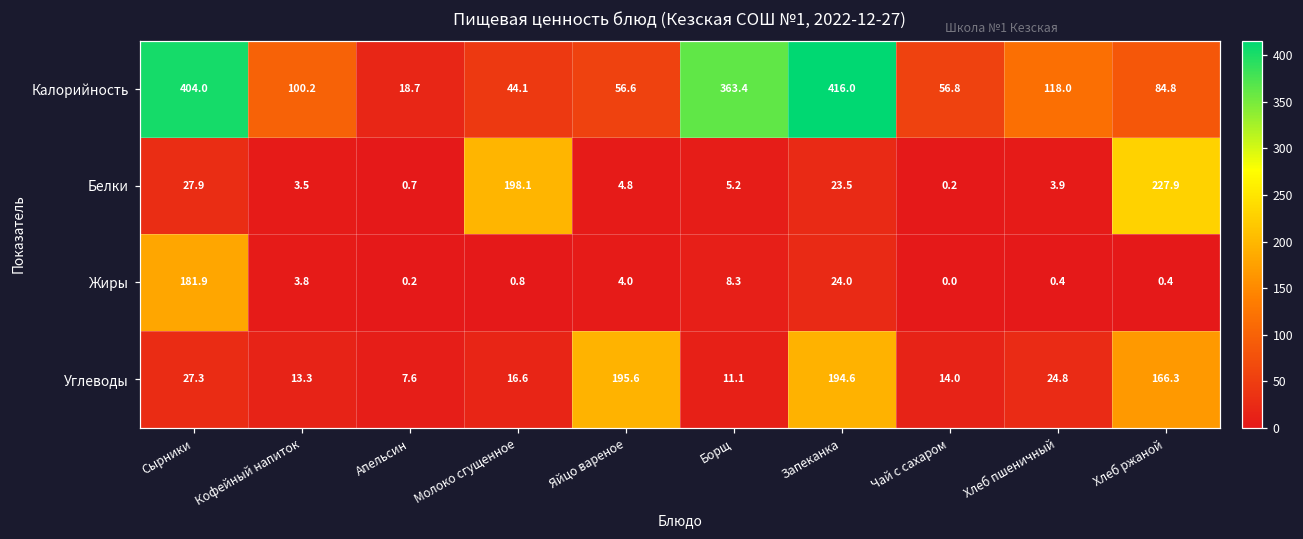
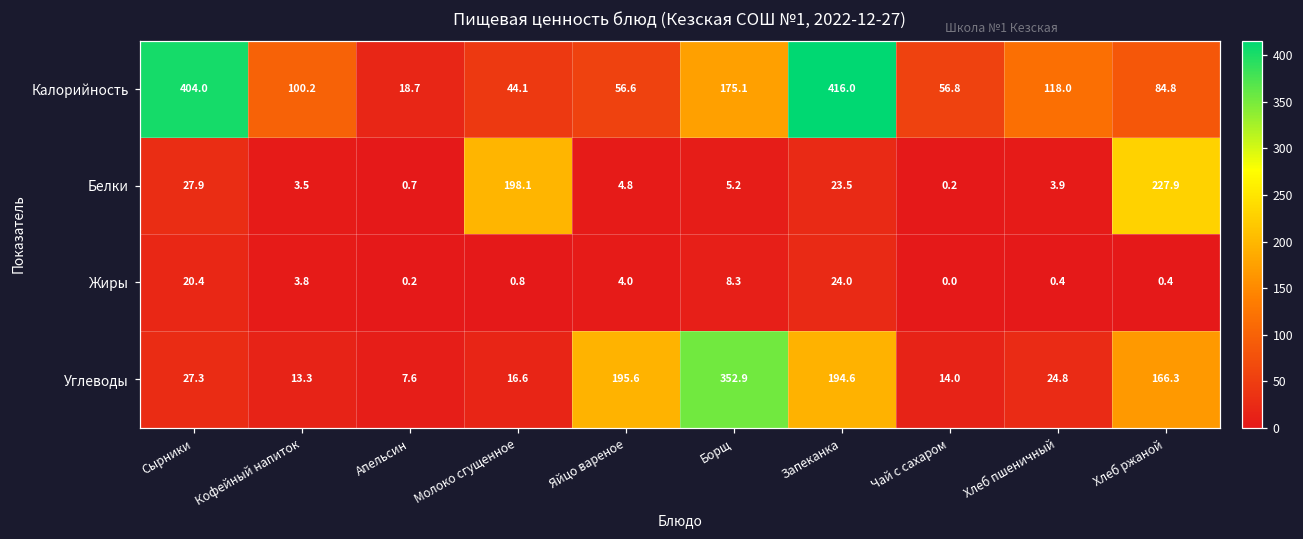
Калорийность, Борщ: 363.4 -> 175.1
Жиры, Сырники: 181.9 -> 20.4
Углеводы, Борщ: 11.1 -> 352.9
